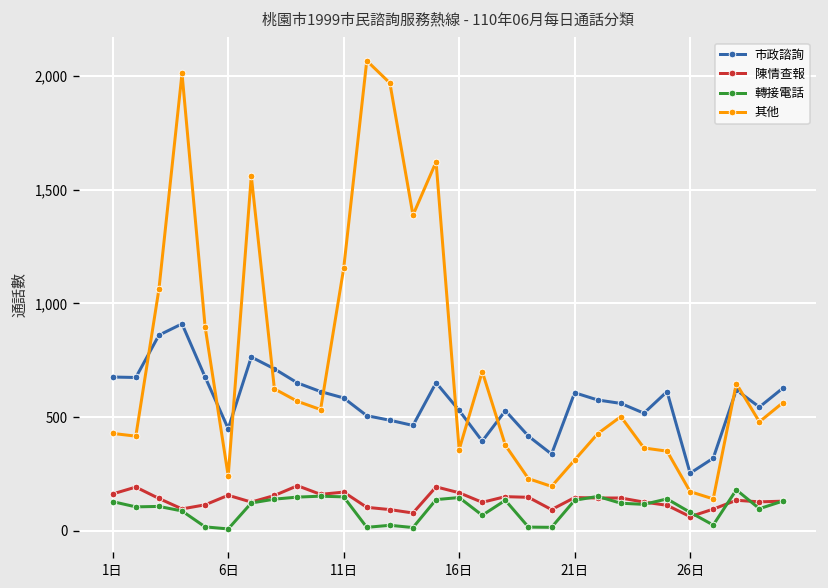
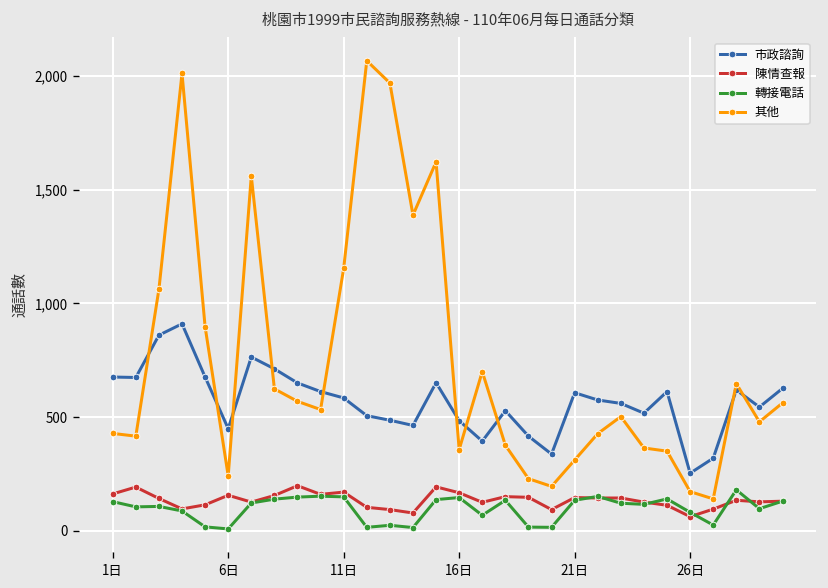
市政諮詢, 16日: 530 -> 480
